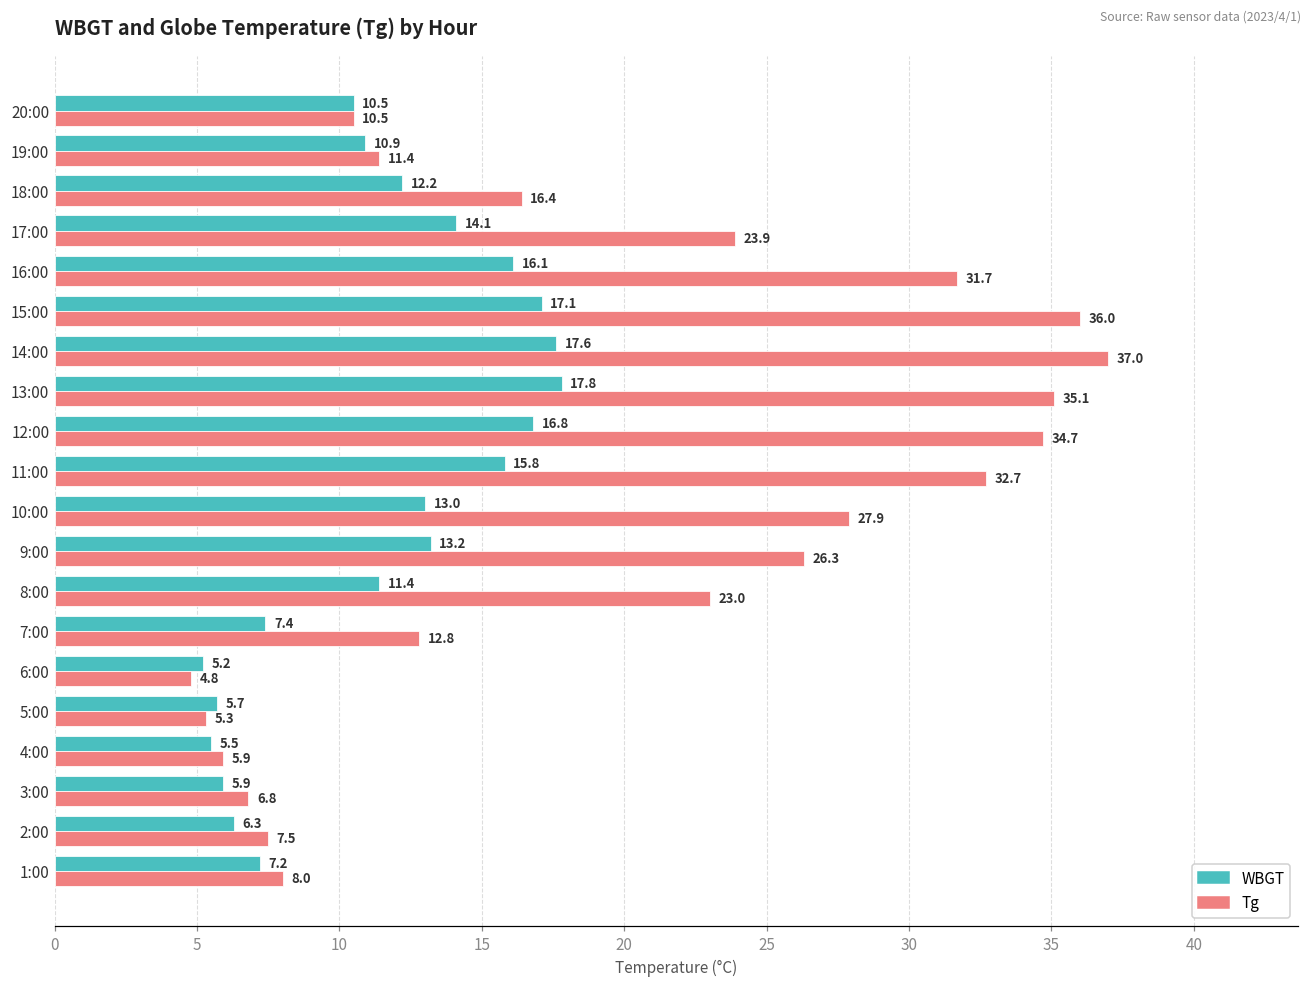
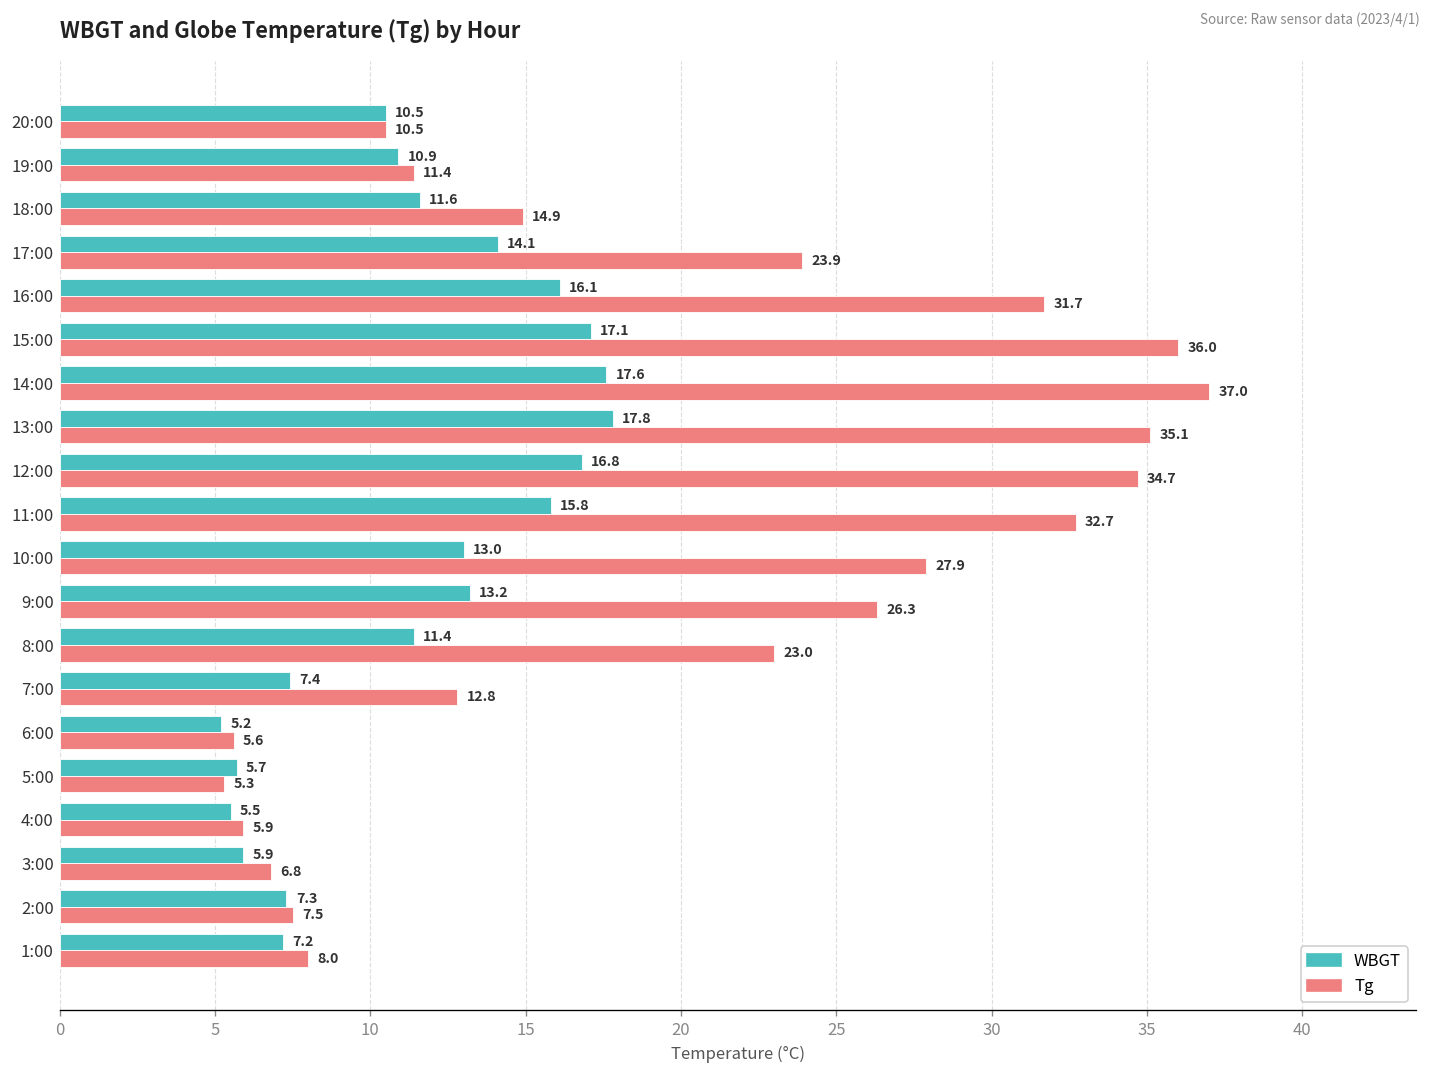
WBGT, 18:00: 12.2 -> 11.6
Tg, 18:00: 16.4 -> 14.9
Tg, 6:00: 4.8 -> 5.6
WBGT, 2:00: 6.3 -> 7.3
